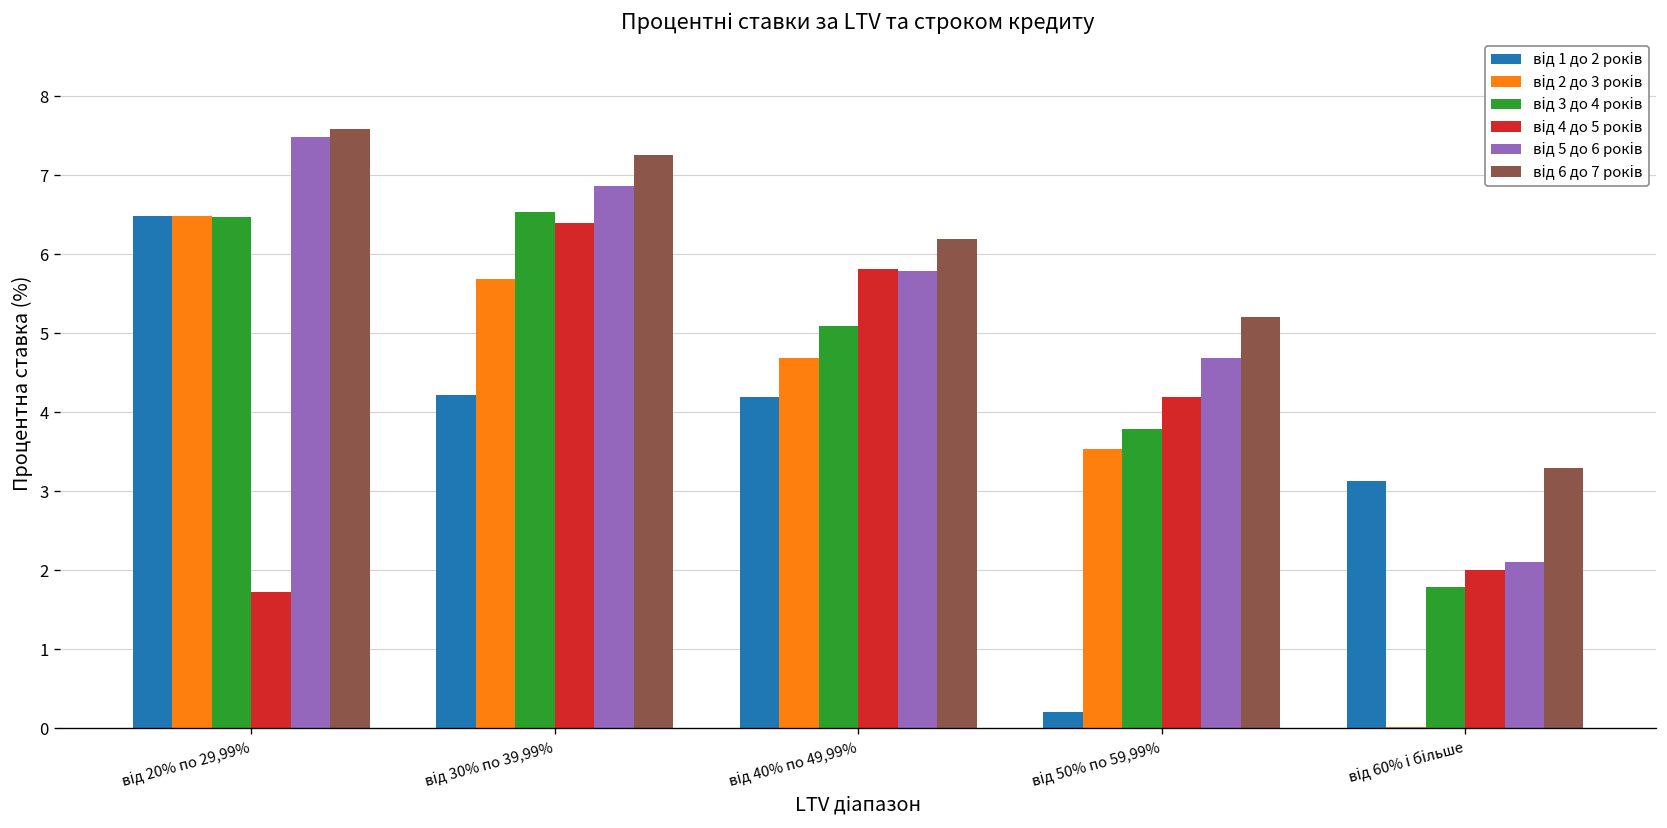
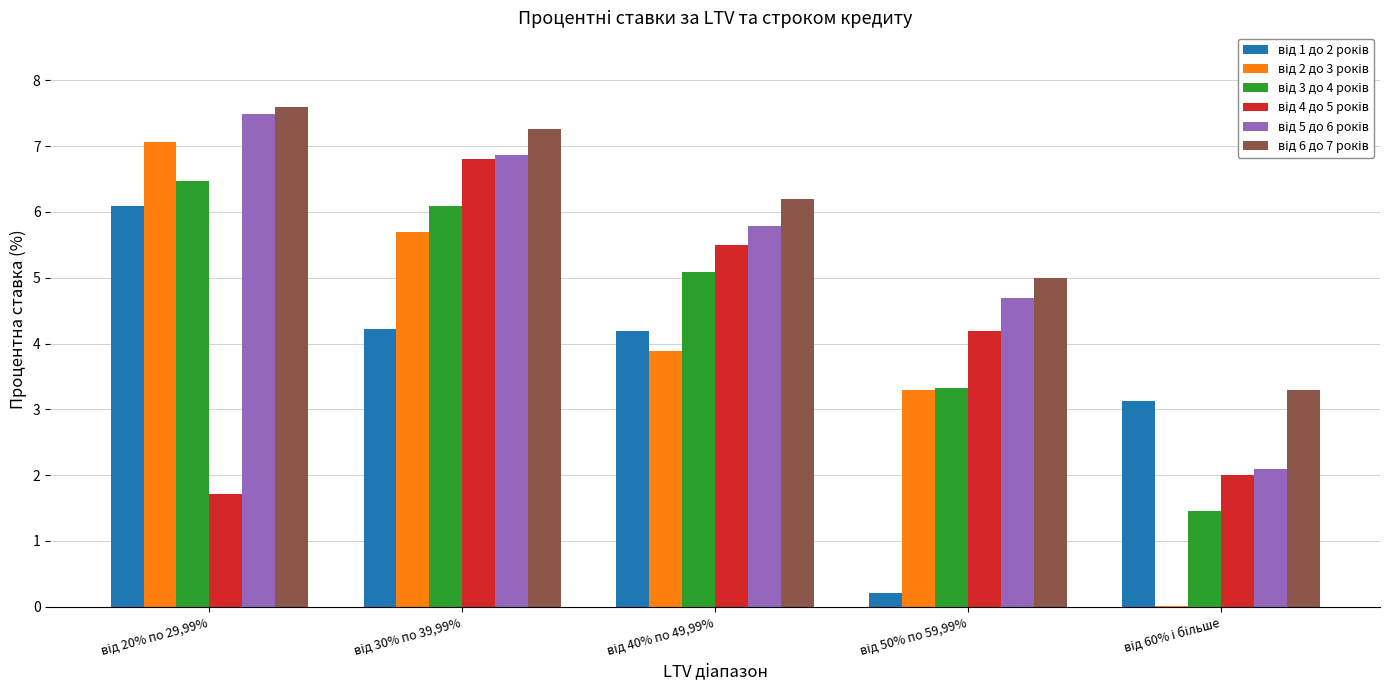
від 1 до 2 років, від 20% по 29,99%: 6.5 -> 6.1
від 2 до 3 років, від 20% по 29,99%: 6.5 -> 7.1
від 3 до 4 років, від 30% по 39,99%: 6.5 -> 6.1
від 4 до 5 років, від 30% по 39,99%: 6.4 -> 6.8
від 2 до 3 років, від 40% по 49,99%: 4.7 -> 3.9
від 4 до 5 років, від 40% по 49,99%: 5.8 -> 5.5
від 2 до 3 років, від 50% по 59,99%: 3.5 -> 3.3
від 3 до 4 років, від 50% по 59,99%: 3.8 -> 3.3
від 6 до 7 років, від 50% по 59,99%: 5.2 -> 5.0
від 3 до 4 років, від 60% і більше: 1.8 -> 1.5
